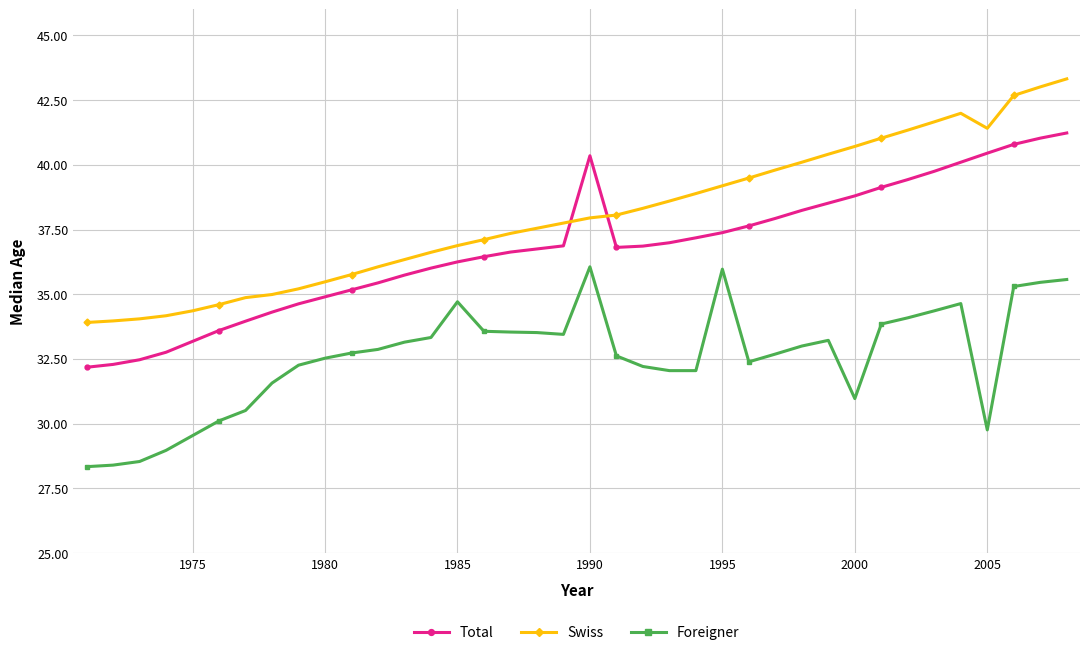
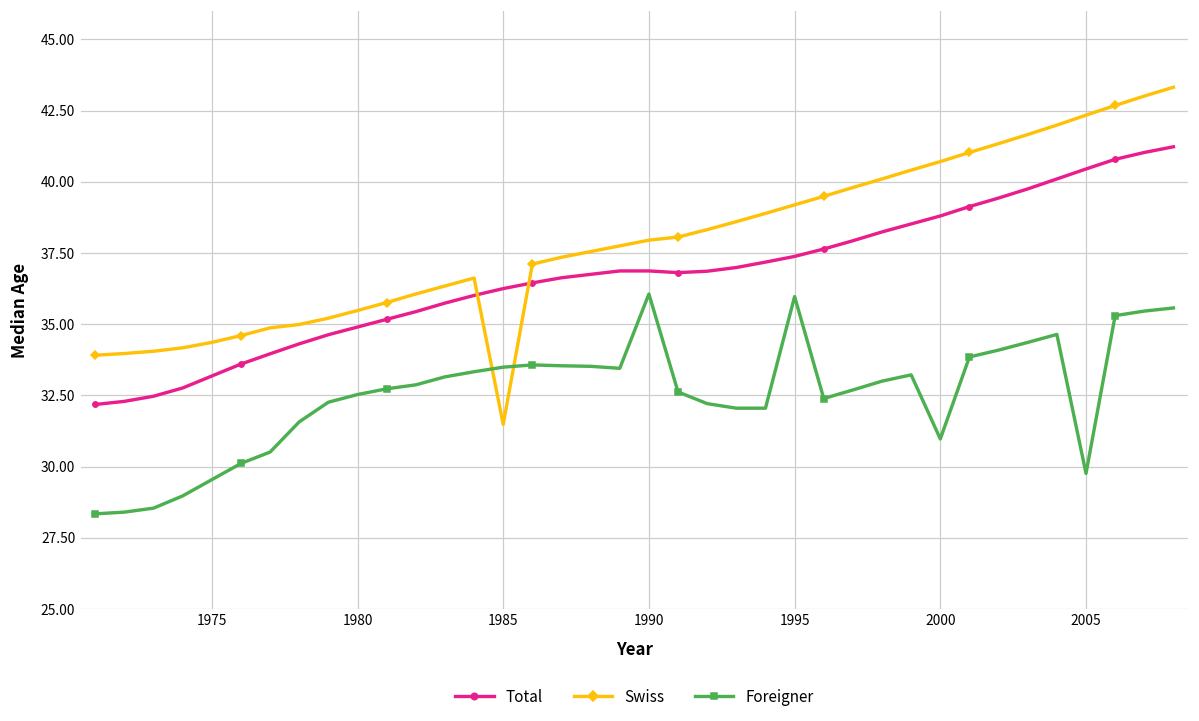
Swiss, 1985: 36.9 -> 31.5
Foreigner, 1985: 34.7 -> 33.5
Total, 1990: 40.4 -> 36.9
Swiss, 2005: 41.4 -> 42.3
